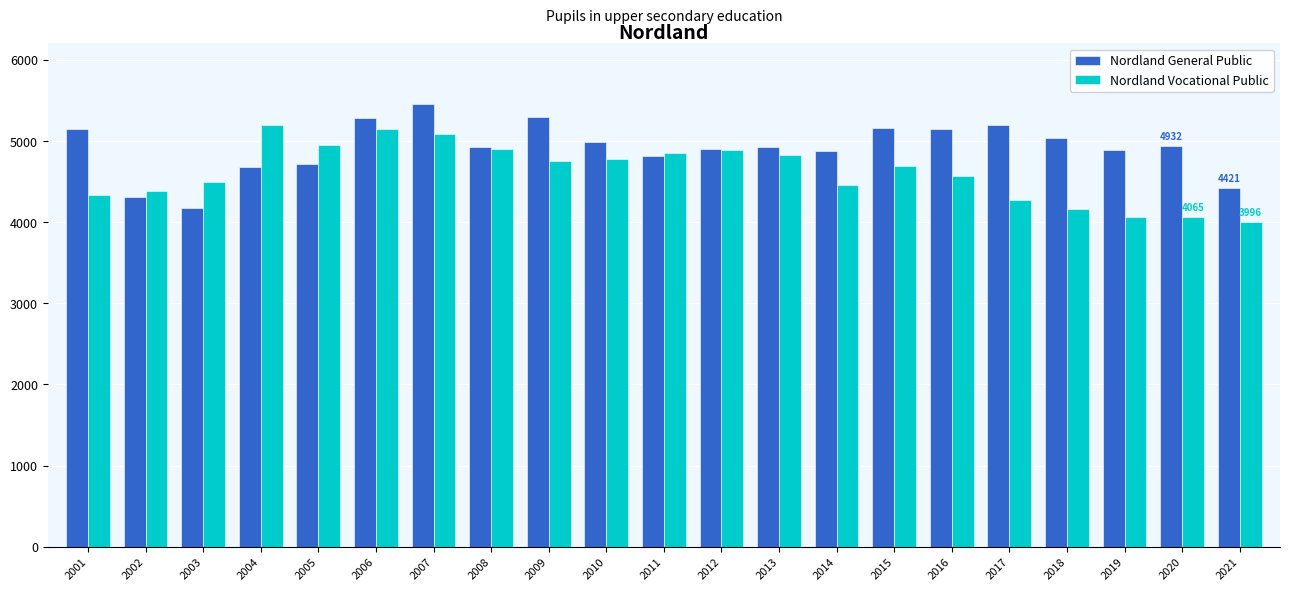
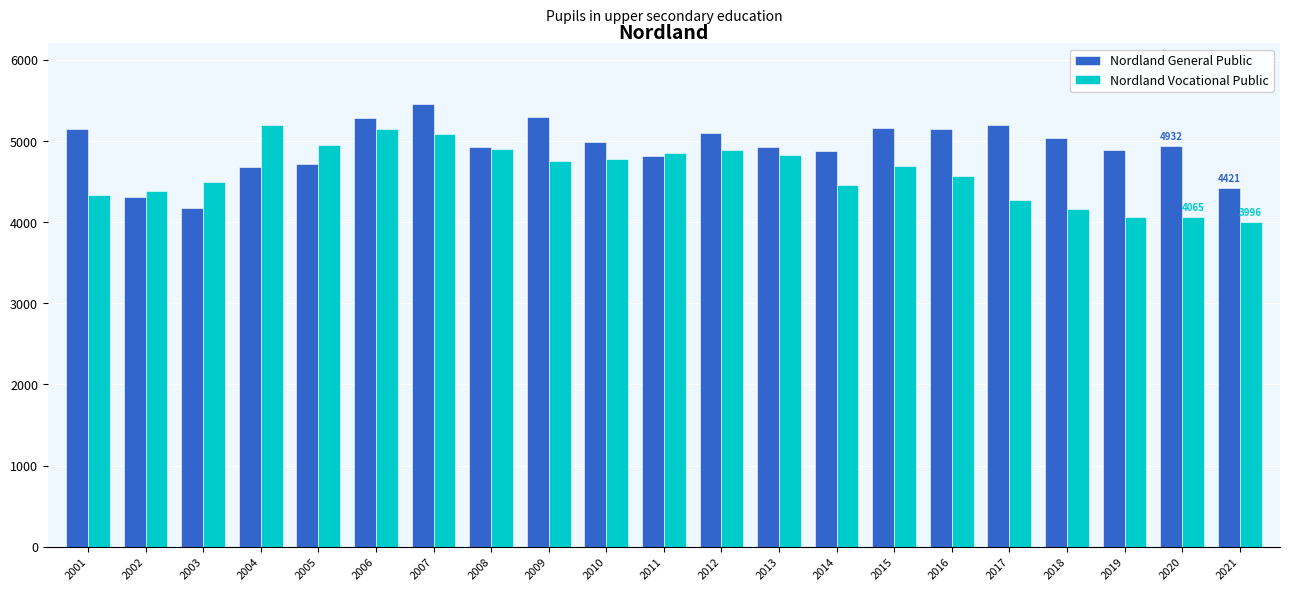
Nordland General Public, 2012: 4900 -> 5100
